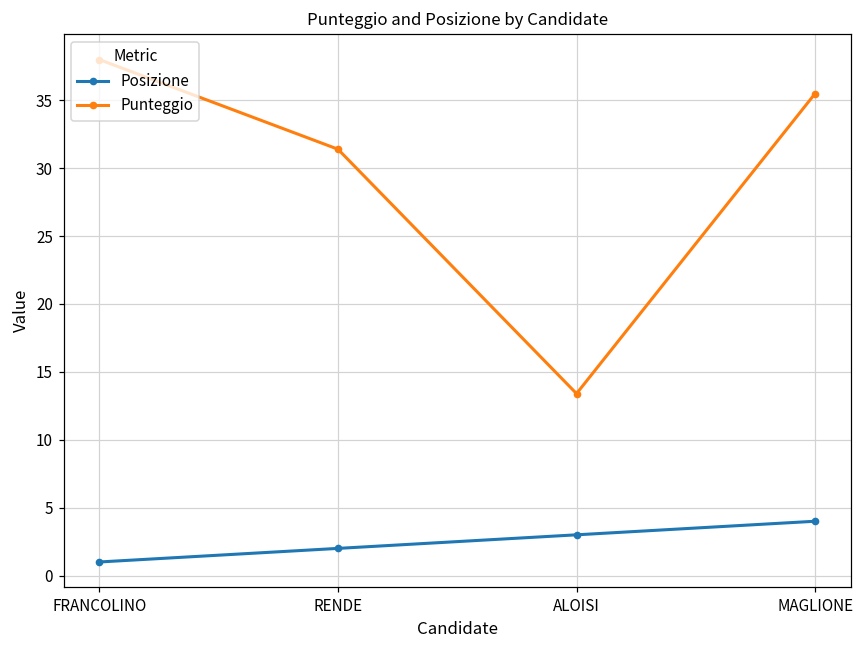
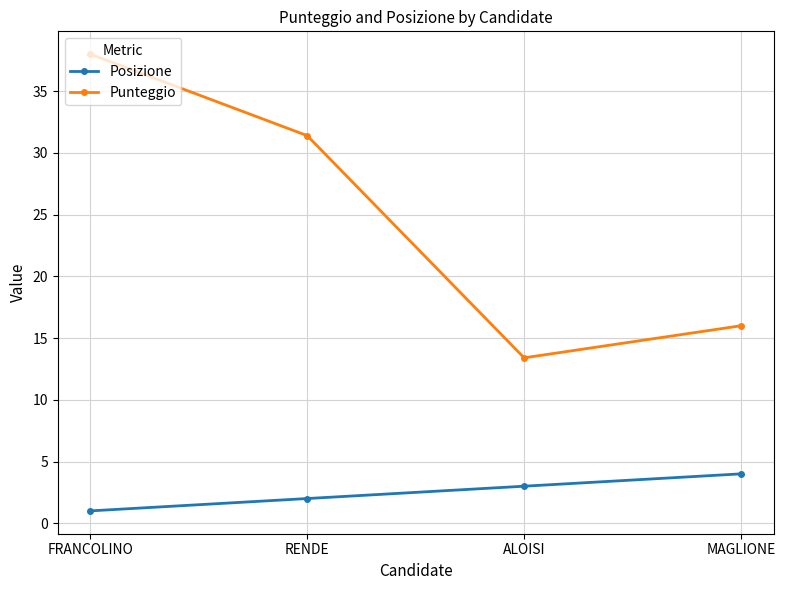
Punteggio, MAGLIONE: 35.5 -> 16.0
